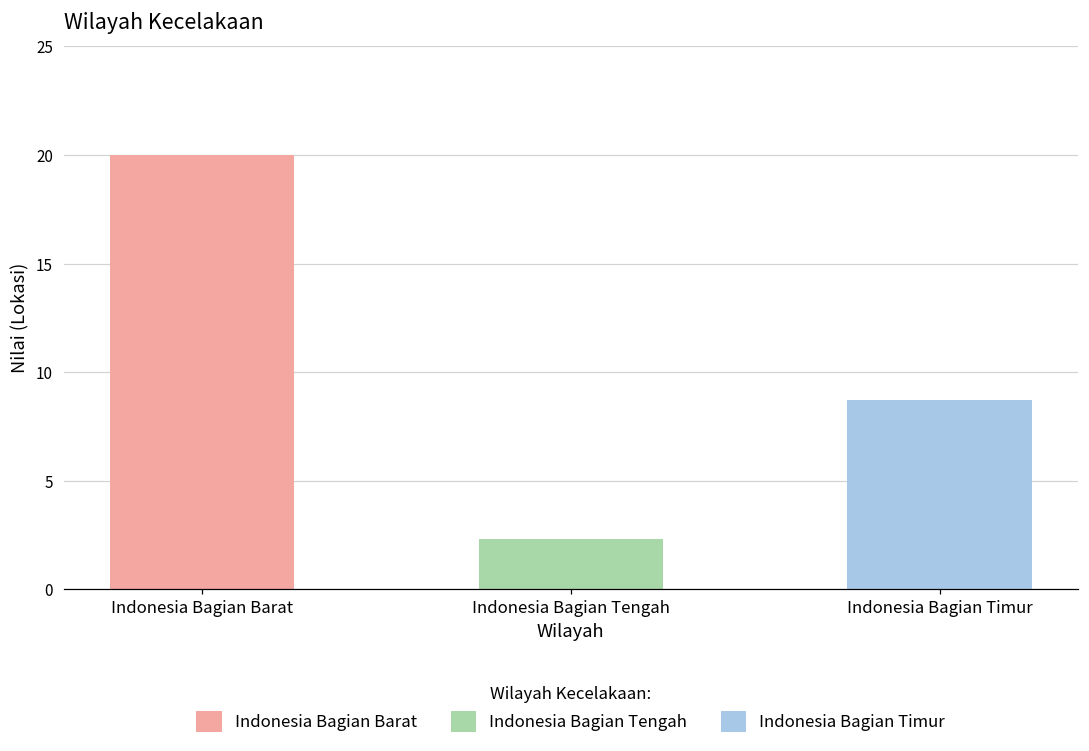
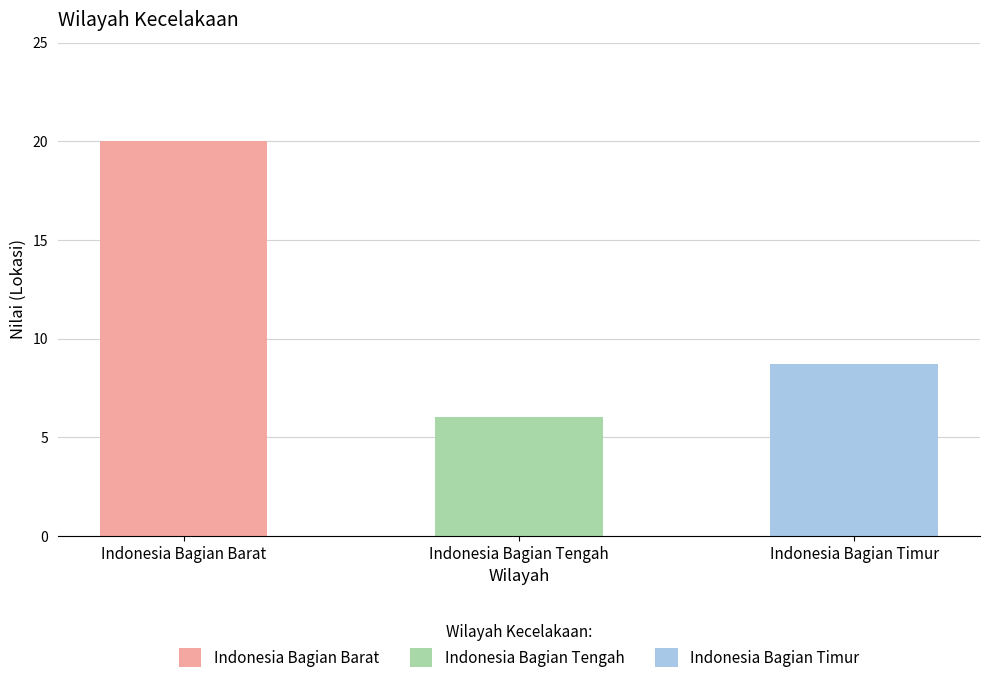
Indonesia Bagian Tengah: 2.3 -> 6.0
